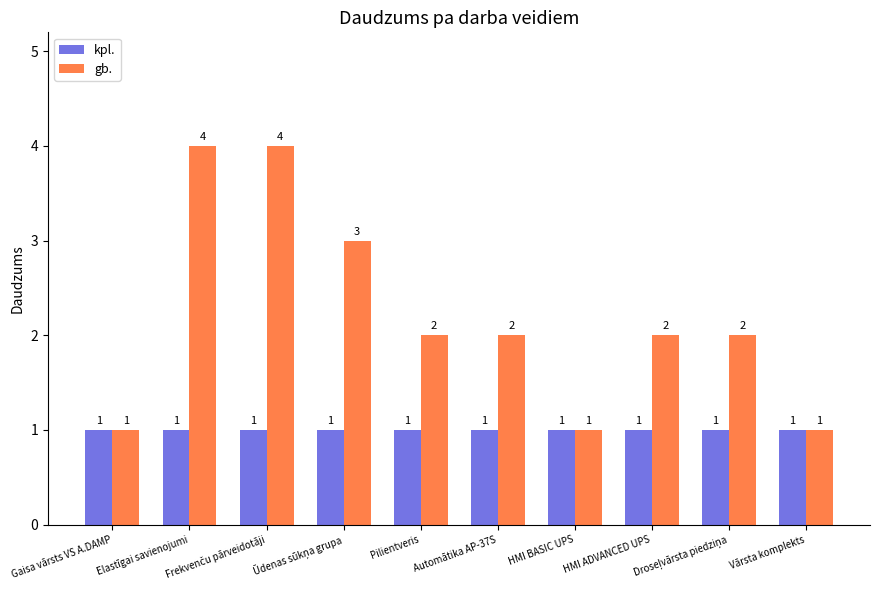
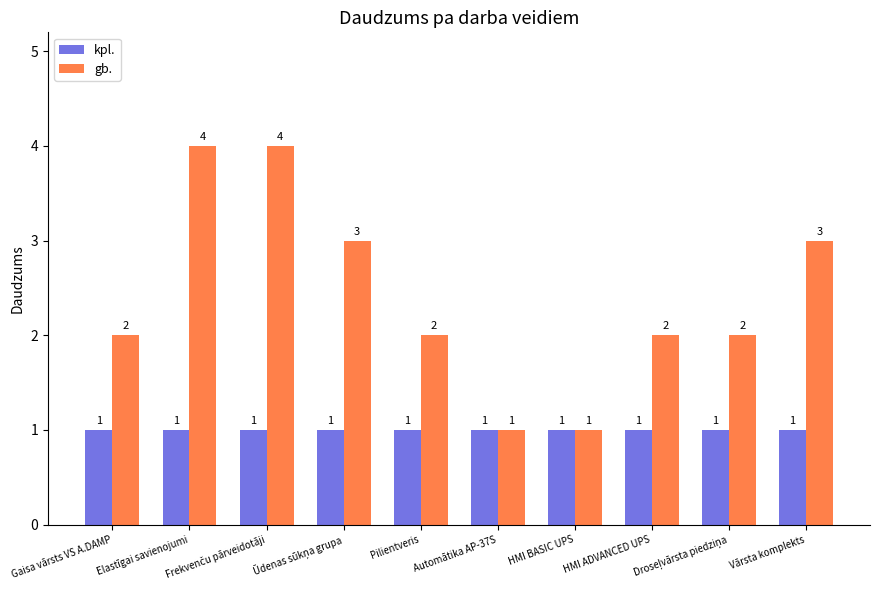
gb., Gaisa vārsts VS A.DAMP: 1 -> 2
gb., Automātika AP-37S: 2 -> 1
gb., Vārsta komplekts: 1 -> 3
